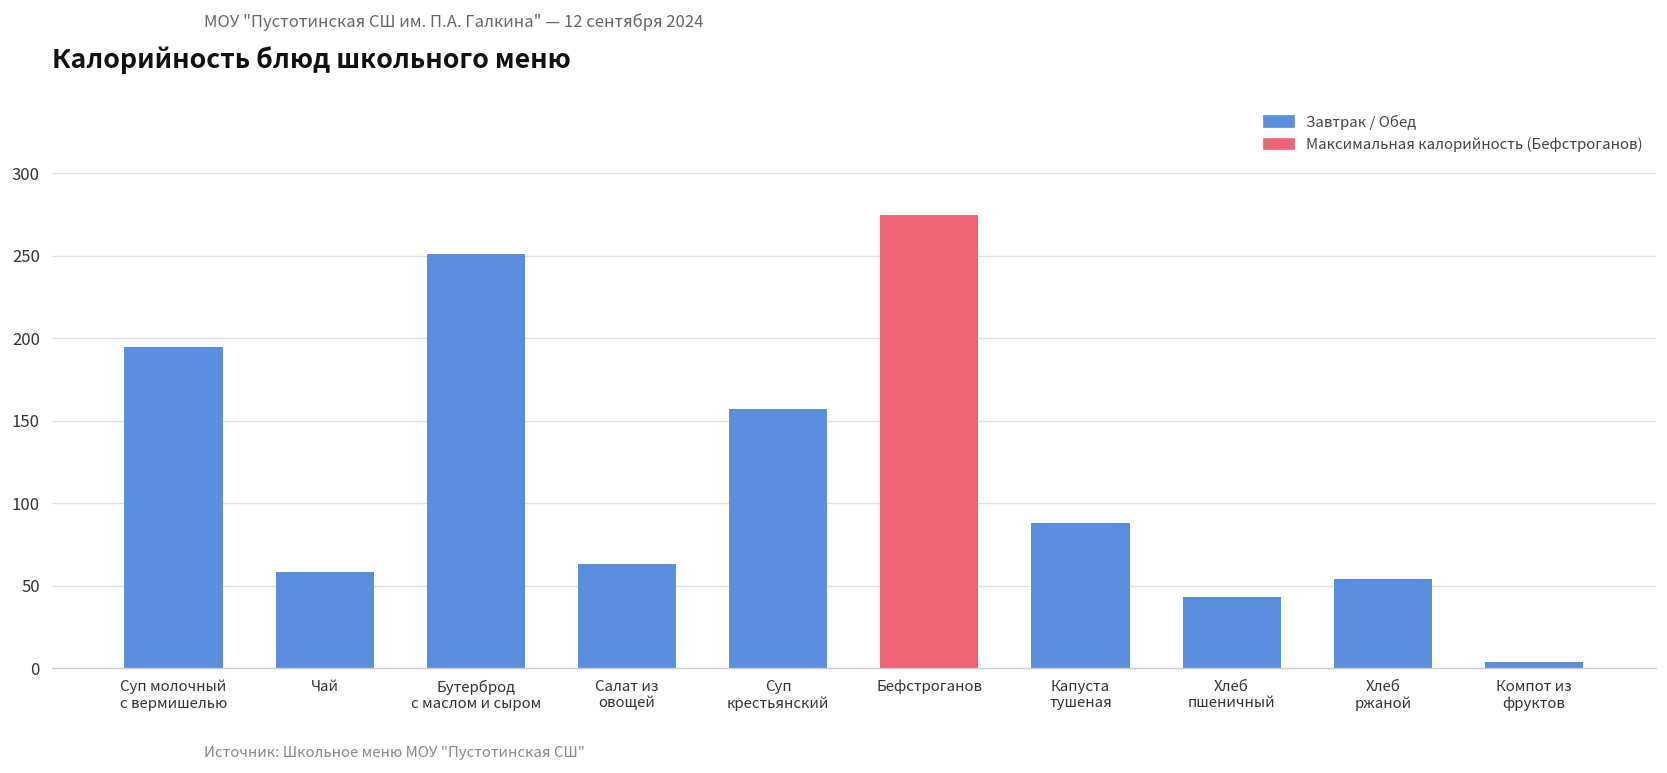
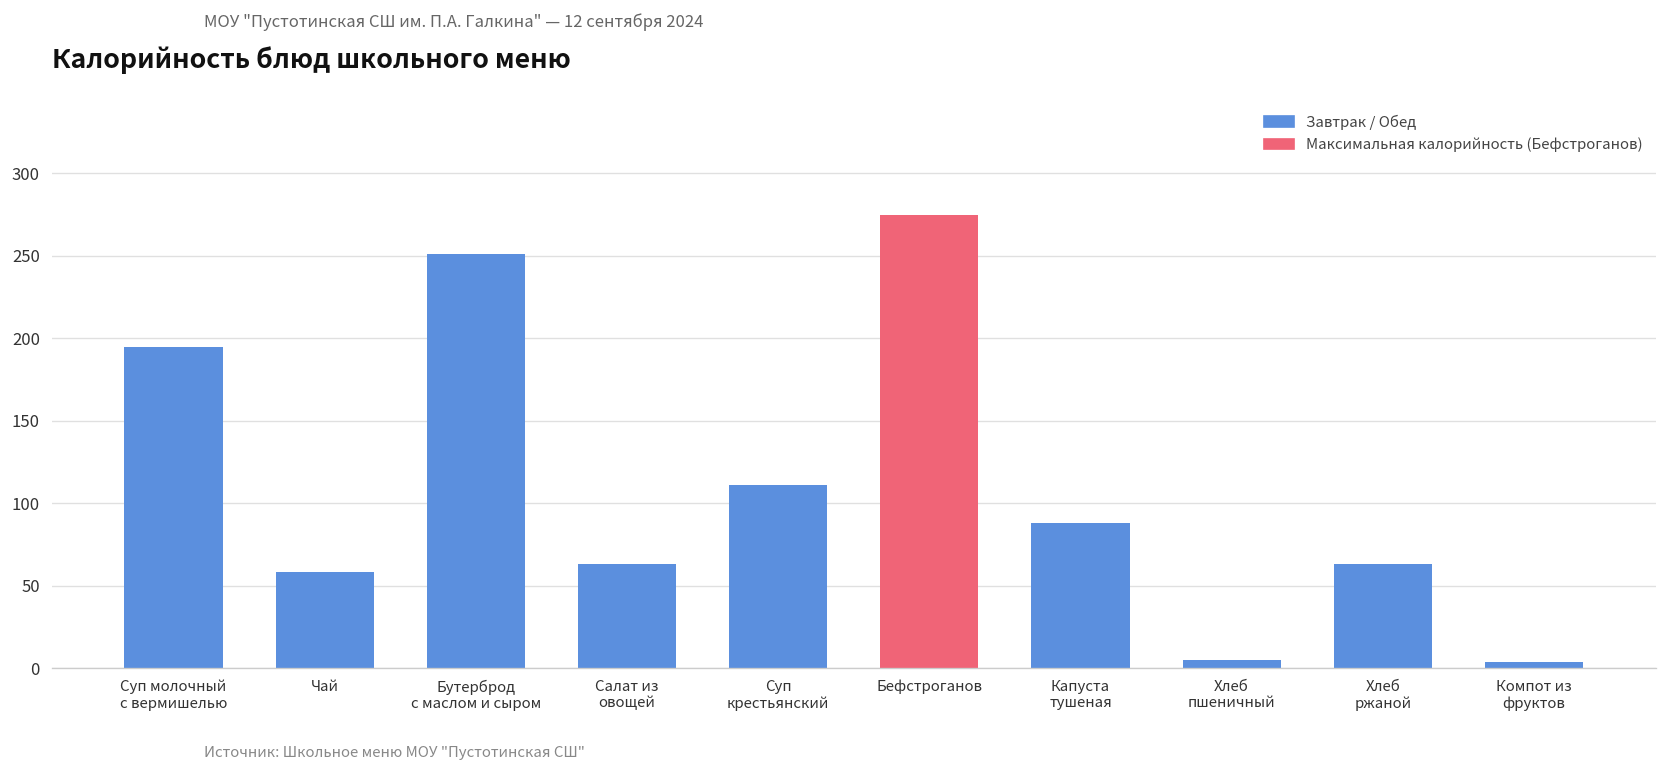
Суп крестьянский: 157 -> 111
Хлеб пшеничный: 43 -> 5
Хлеб ржаной: 54 -> 63
